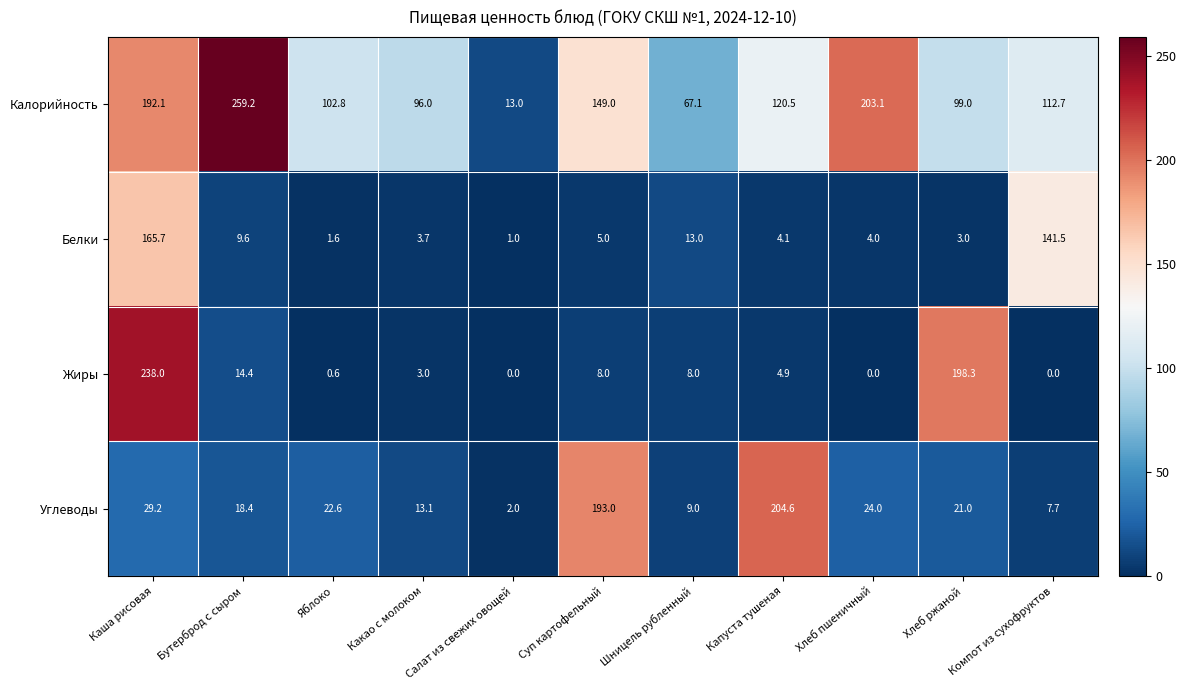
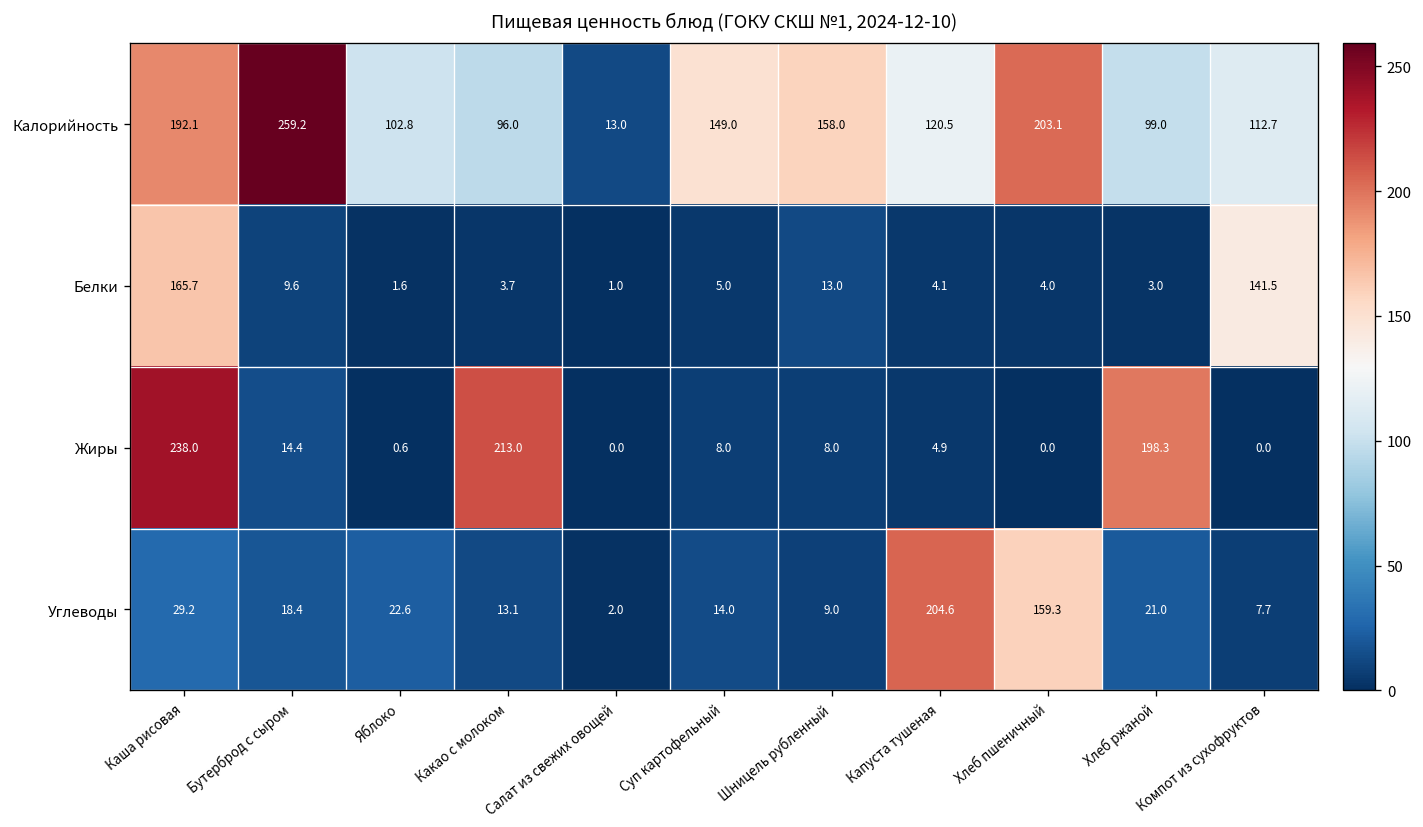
Калорийность, Шницель рубленный: 67.1 -> 158.0
Жиры, Какао с молоком: 3.0 -> 213.0
Углеводы, Суп картофельный: 193.0 -> 14.0
Углеводы, Хлеб пшеничный: 24.0 -> 159.3
